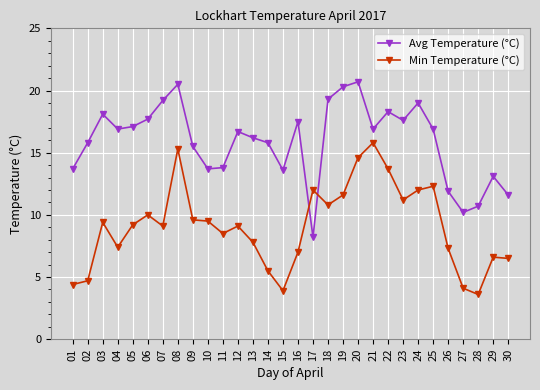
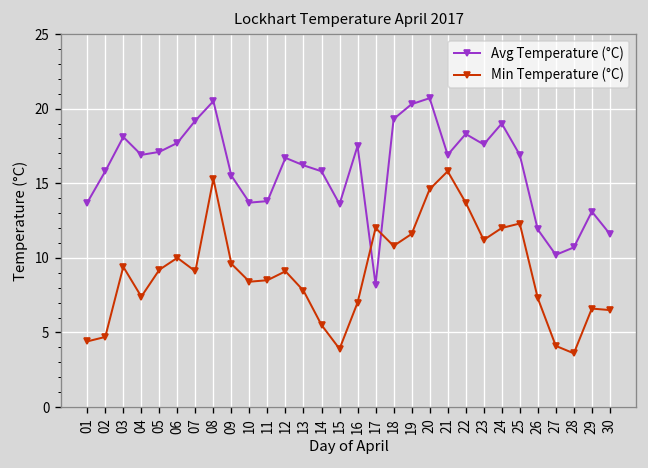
Min Temperature (°C), 10: 9.5 -> 8.4
